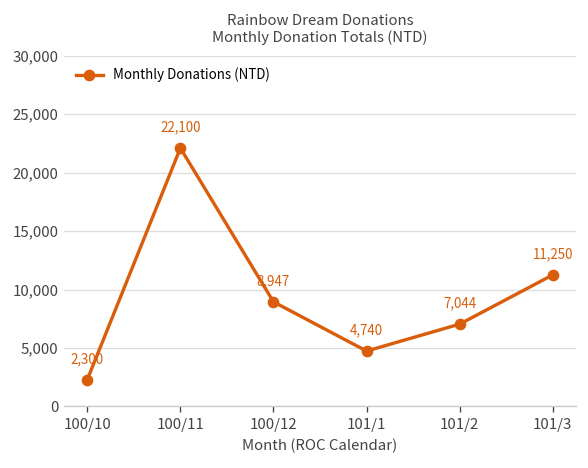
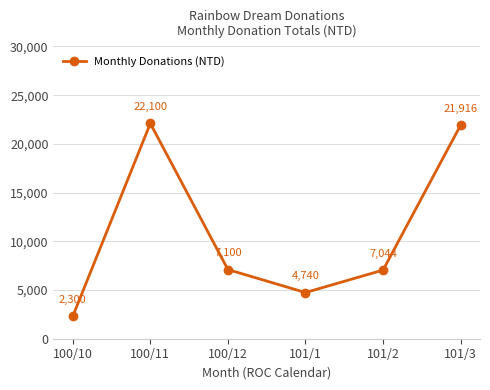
100/12: 8,947 -> 7,100
101/3: 11,250 -> 21,916
